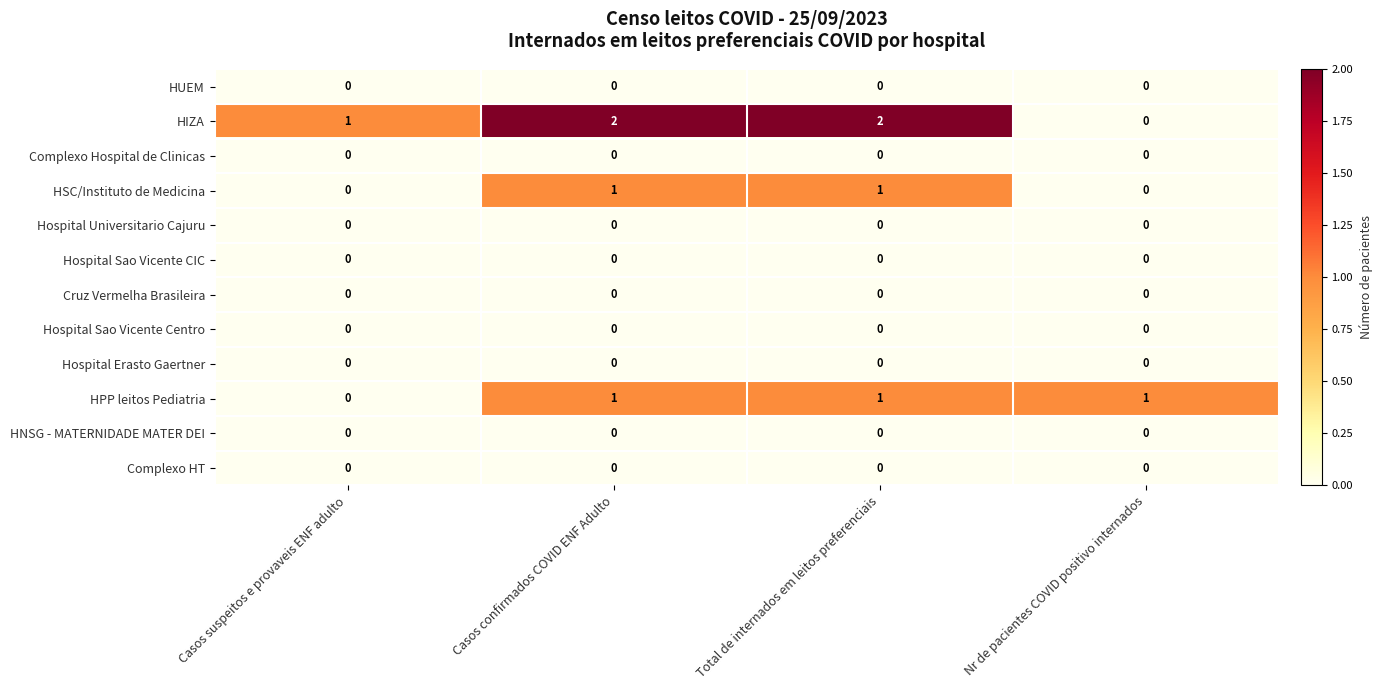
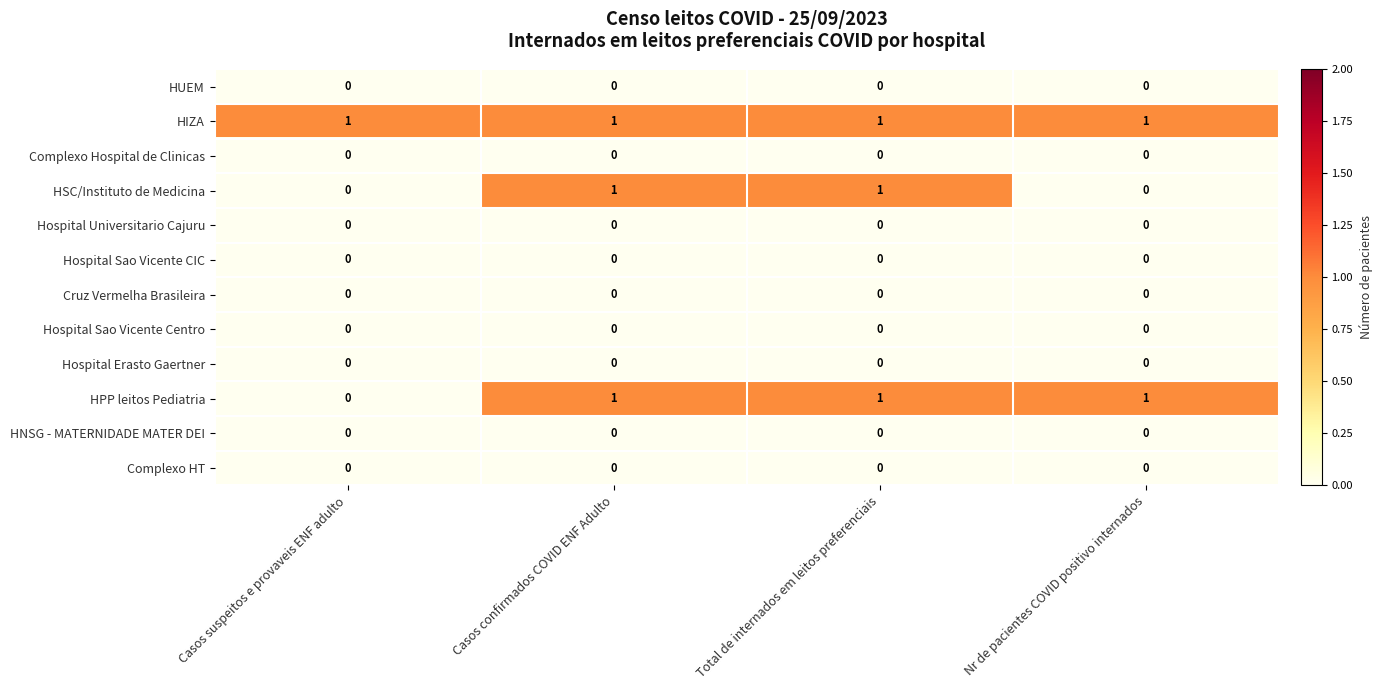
HIZA, Casos confirmados COVID ENF Adulto: 2 -> 1
HIZA, Total de internados em leitos preferenciais: 2 -> 1
HIZA, Nr de pacientes COVID positivo internados: 0 -> 1
